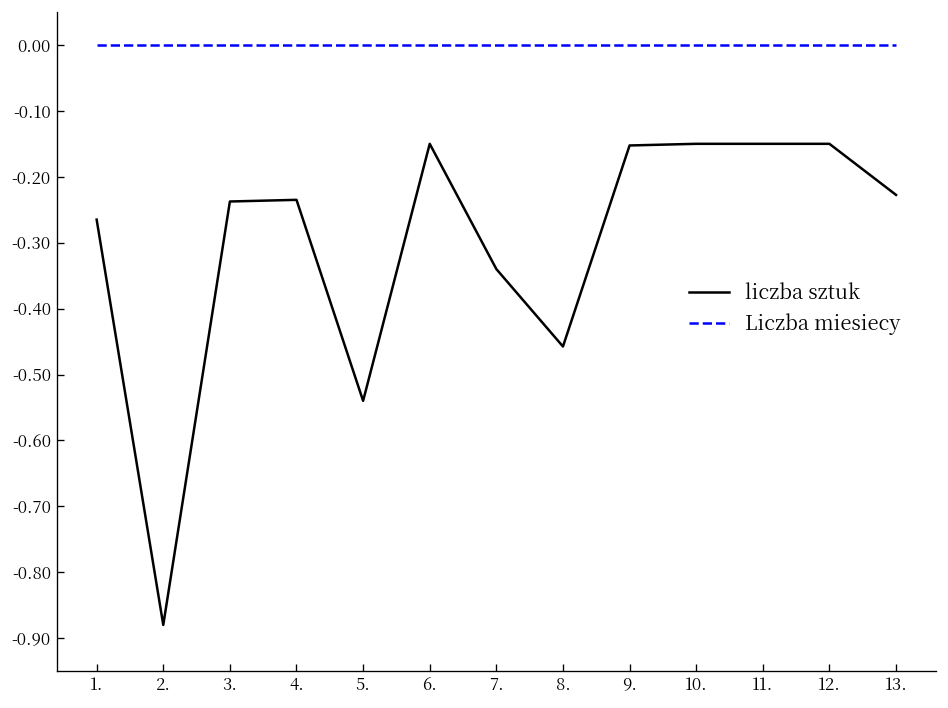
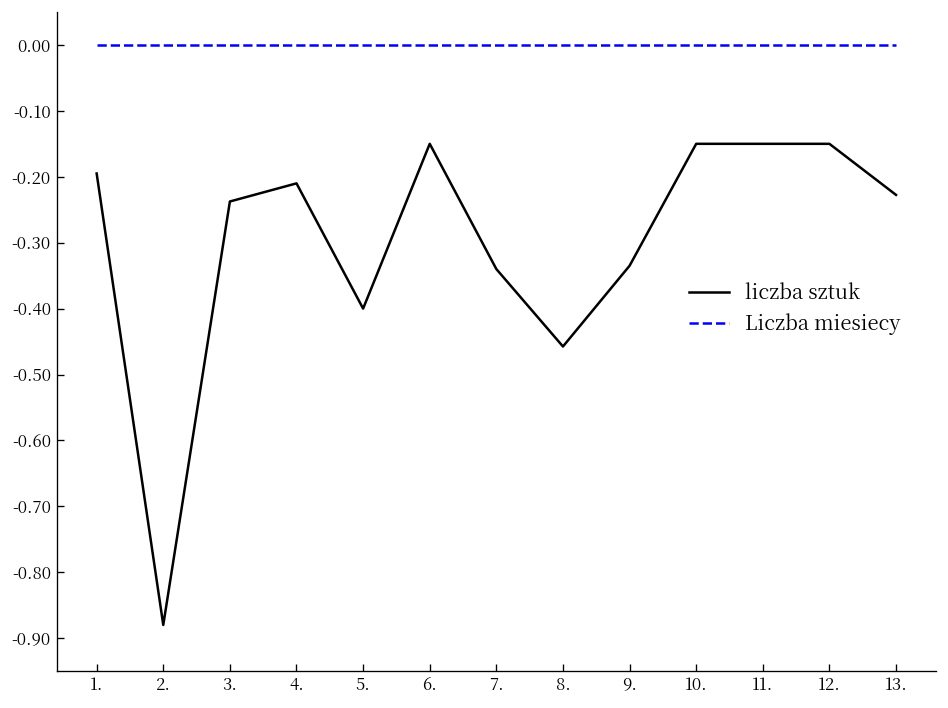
liczba sztuk, 1.: -0.27 -> -0.20
liczba sztuk, 4.: -0.24 -> -0.21
liczba sztuk, 5.: -0.54 -> -0.40
liczba sztuk, 9.: -0.15 -> -0.33
